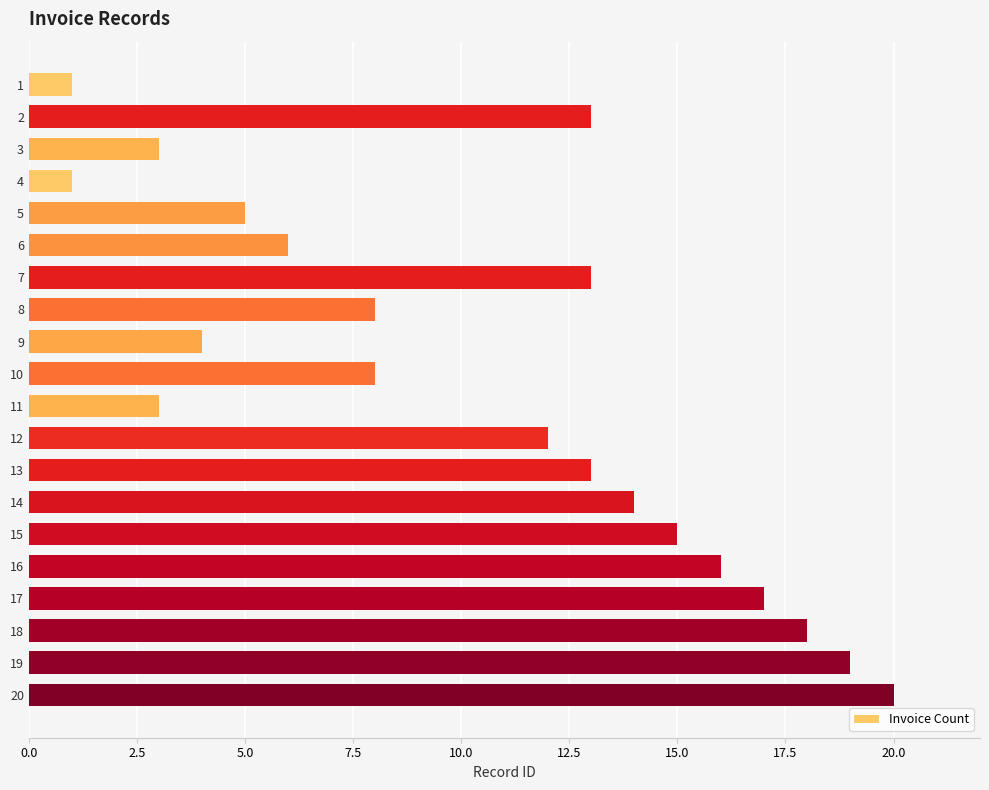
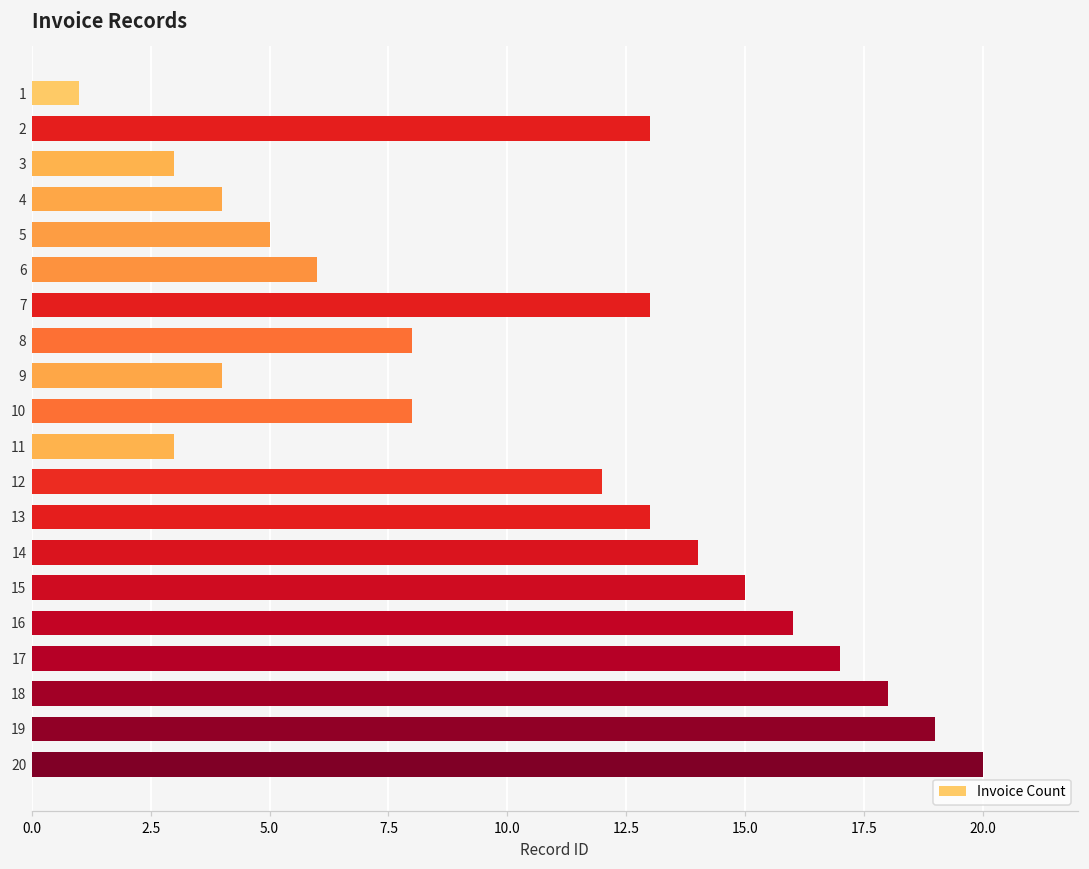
4: 1 -> 4
